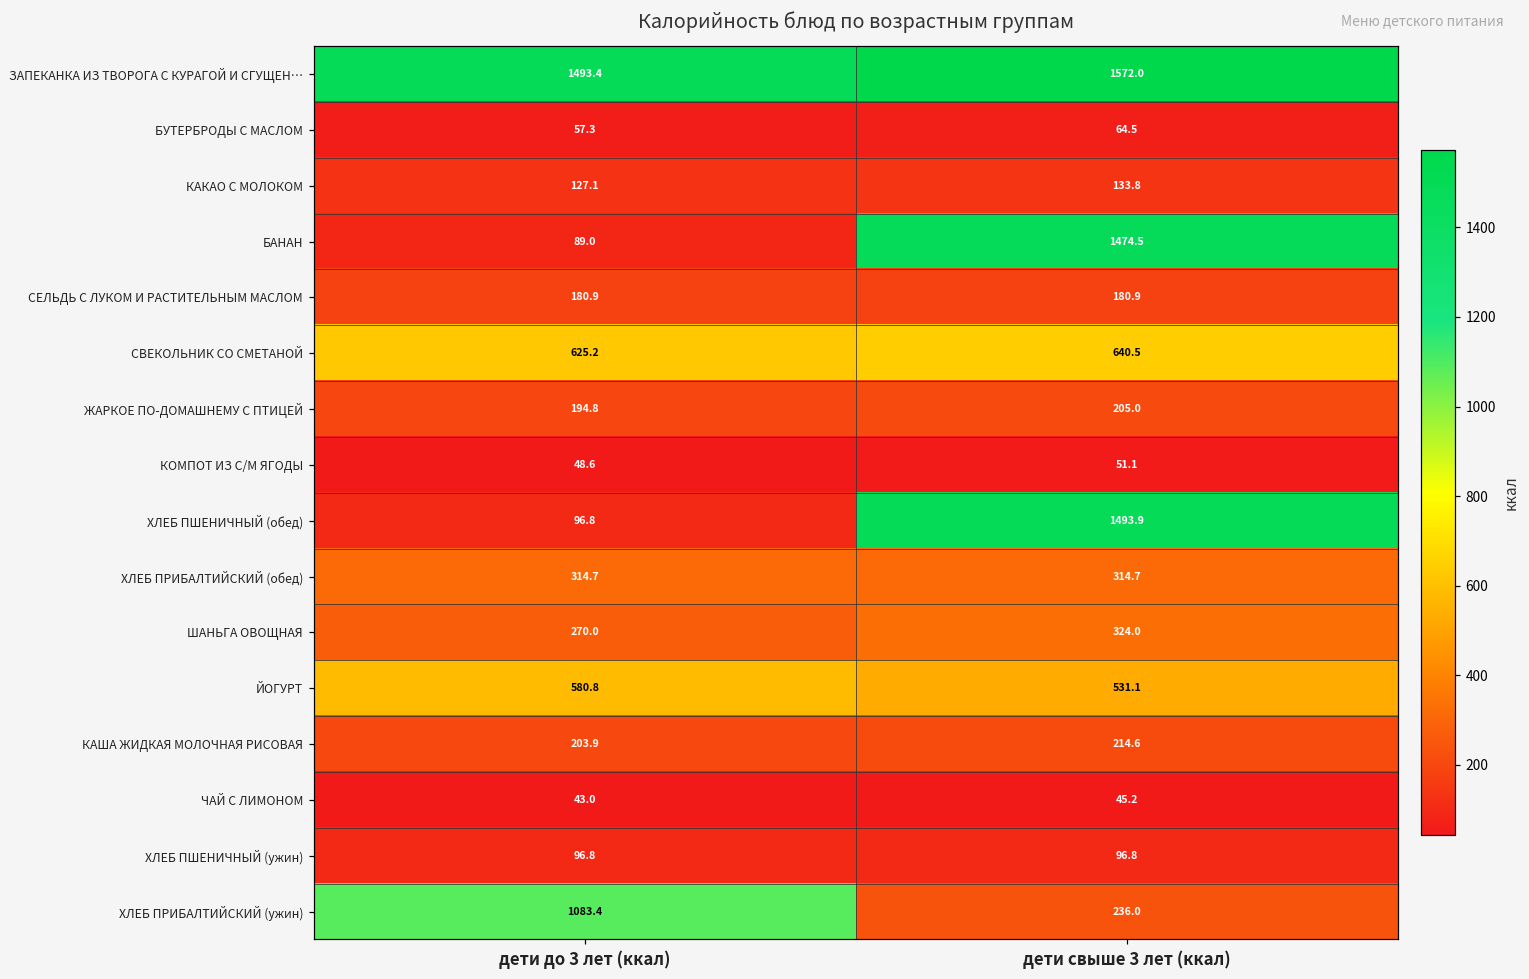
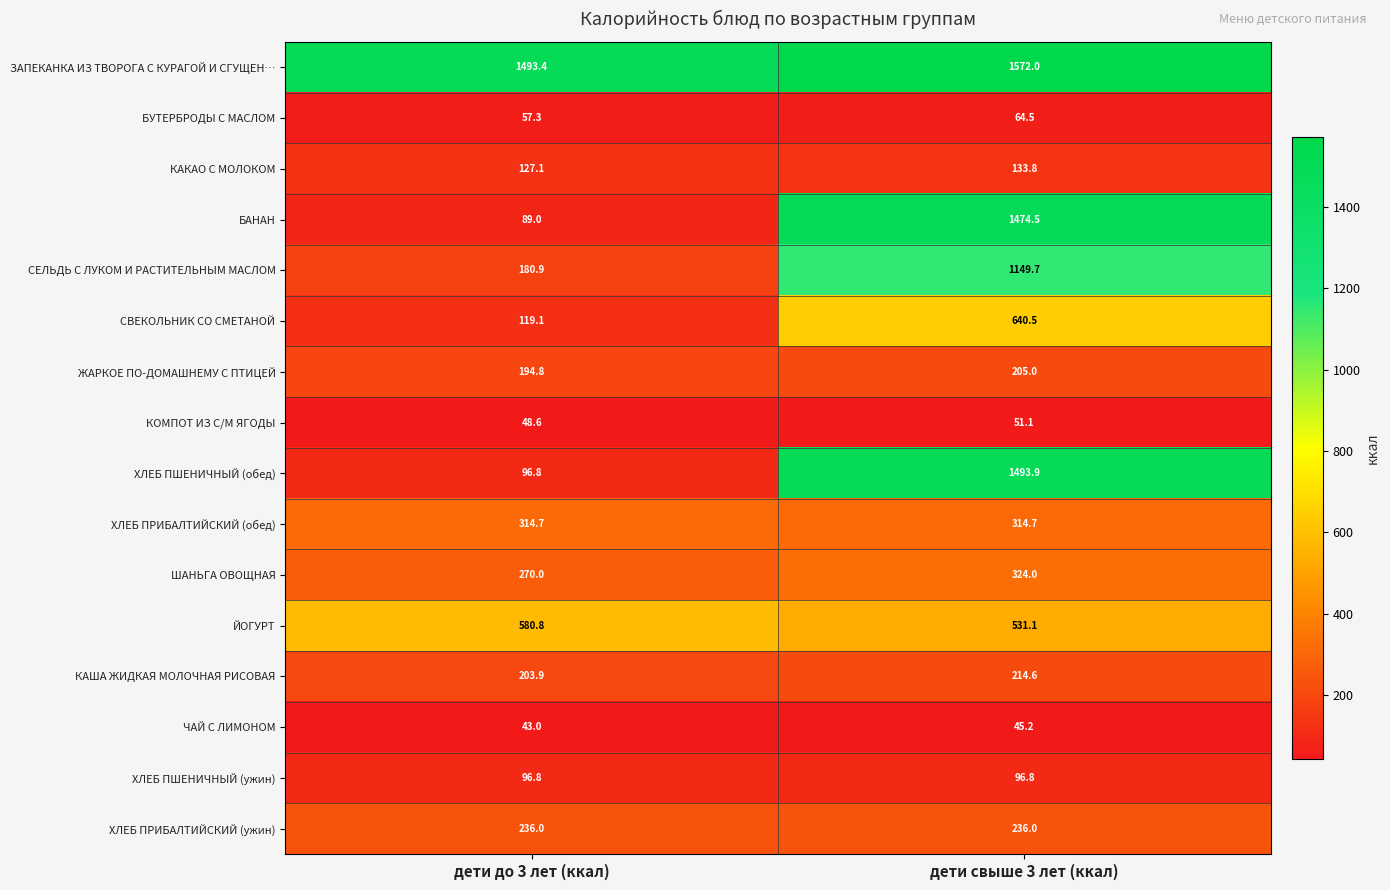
СЕЛЬДЬ С ЛУКОМ И РАСТИТЕЛЬНЫМ МАСЛОМ, дети свыше 3 лет (ккал): 180.9 -> 1149.7
СВЕКОЛЬНИК СО СМЕТАНОЙ, дети до 3 лет (ккал): 625.2 -> 119.1
ХЛЕБ ПРИБАЛТИЙСКИЙ (ужин), дети до 3 лет (ккал): 1083.4 -> 236.0
